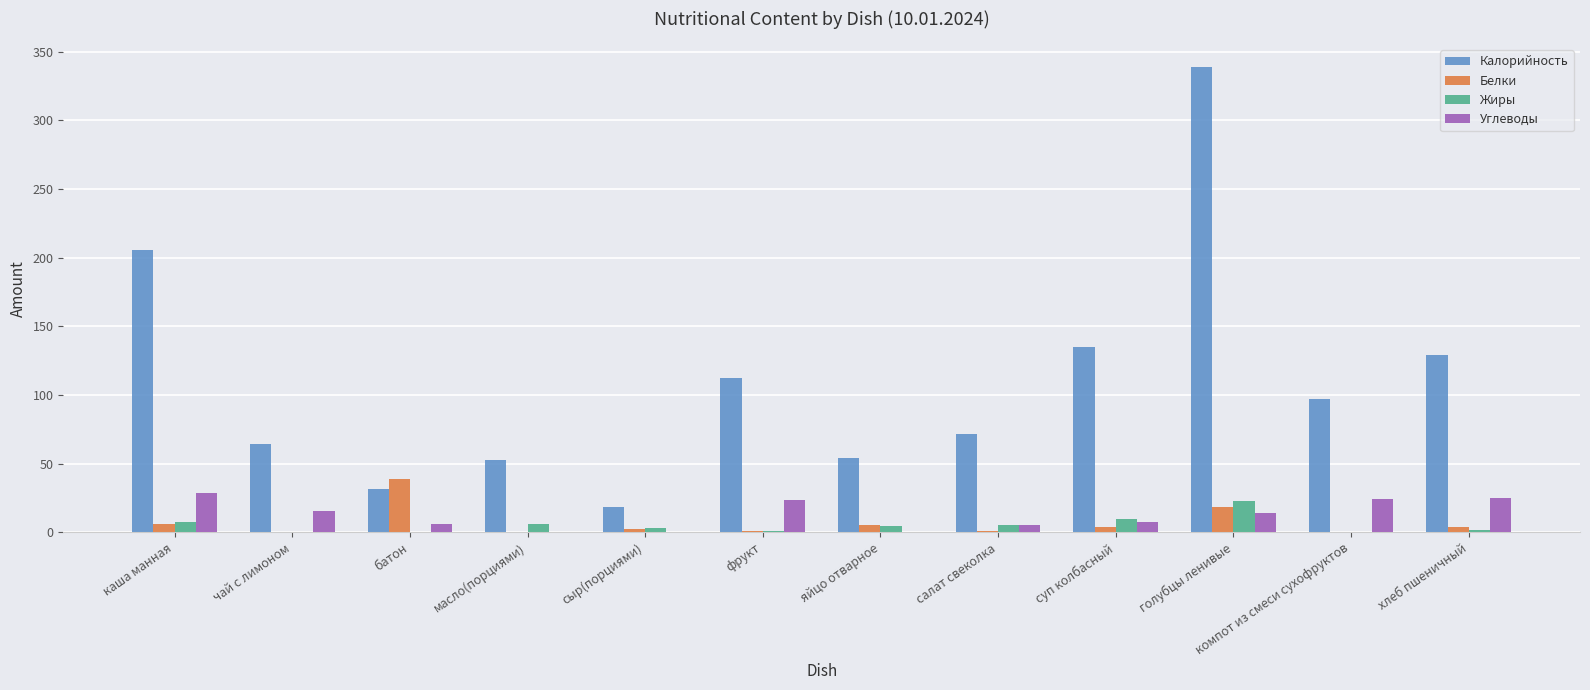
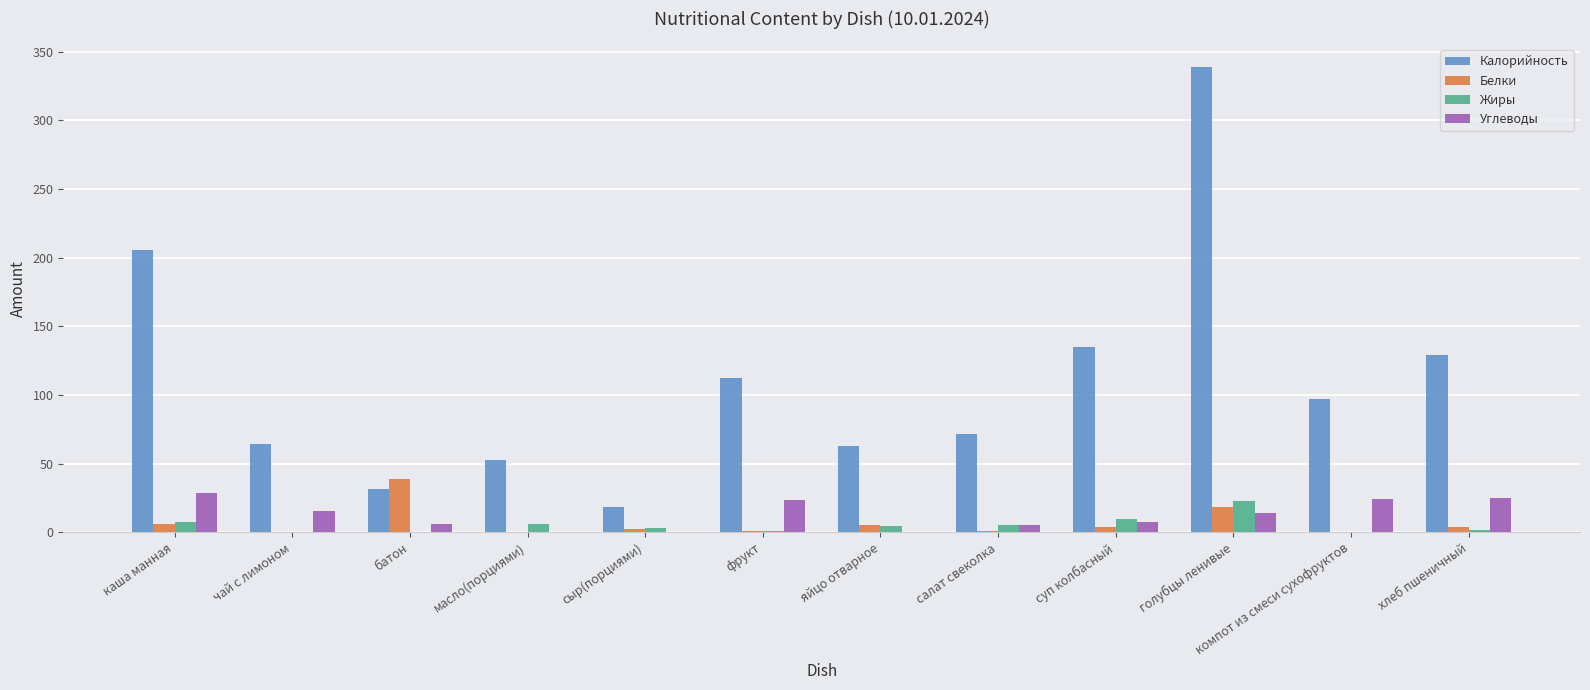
Калорийность, яйцо отварное: 54 -> 63
